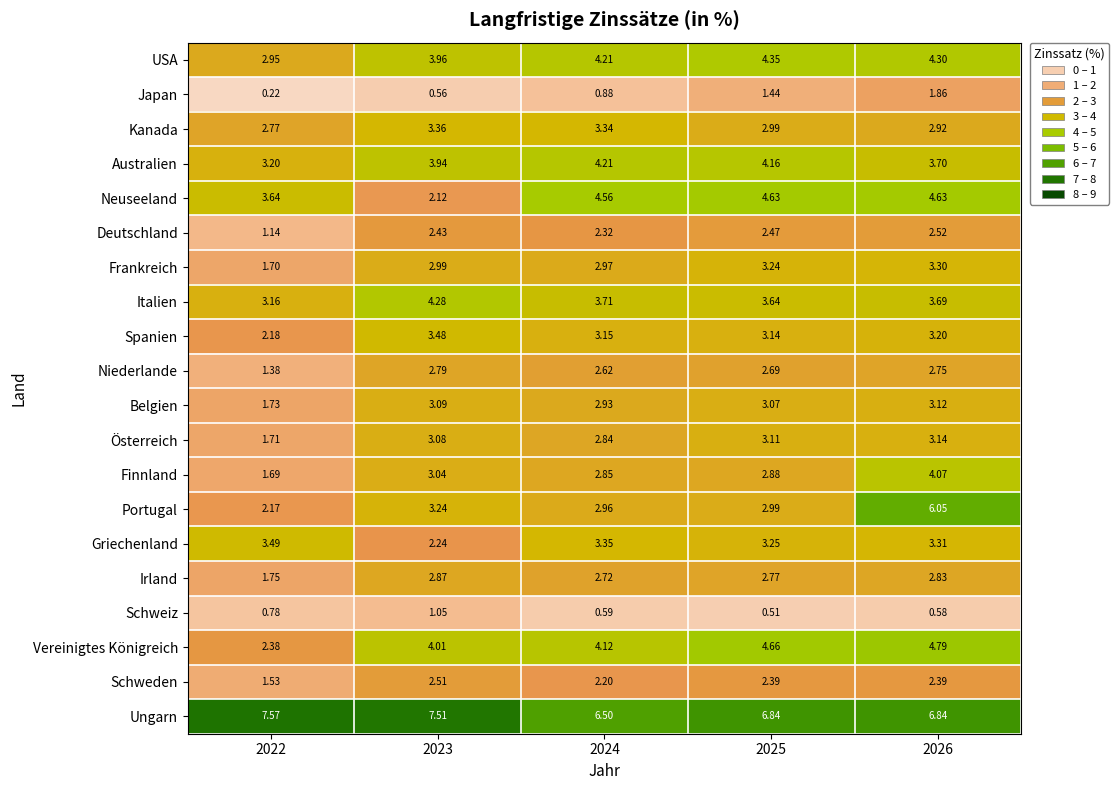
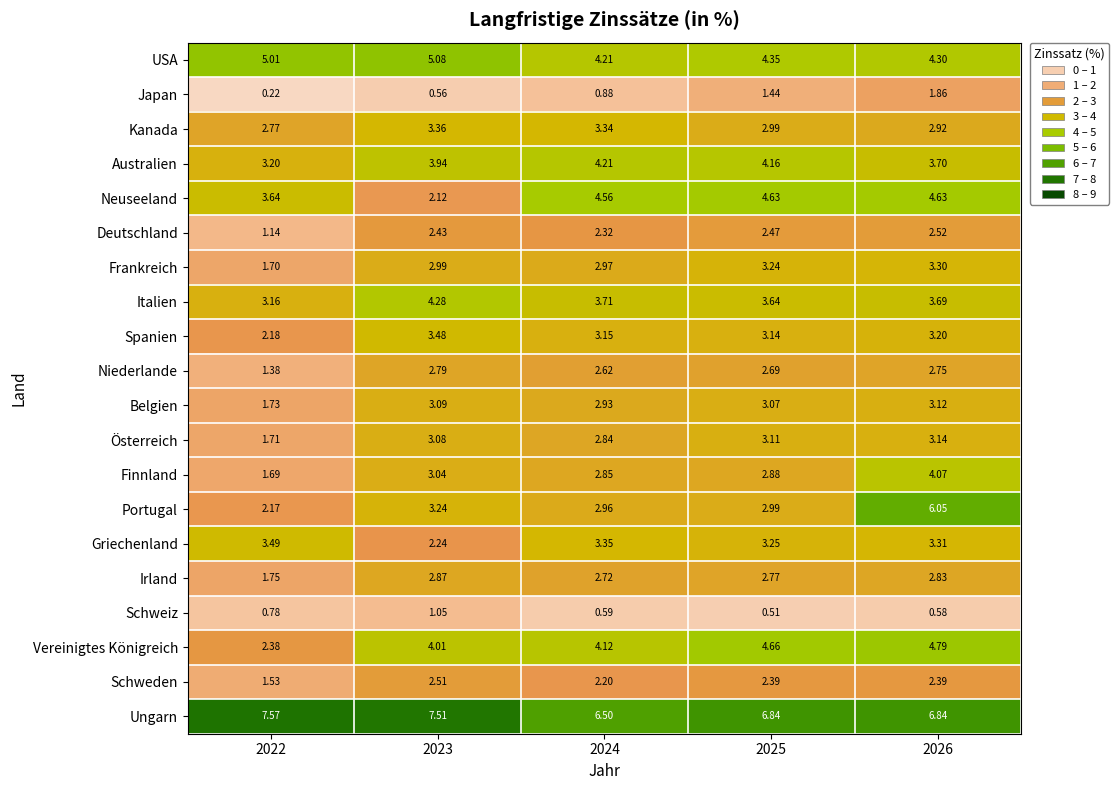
USA, 2022: 2.95 -> 5.01
USA, 2023: 3.96 -> 5.08
